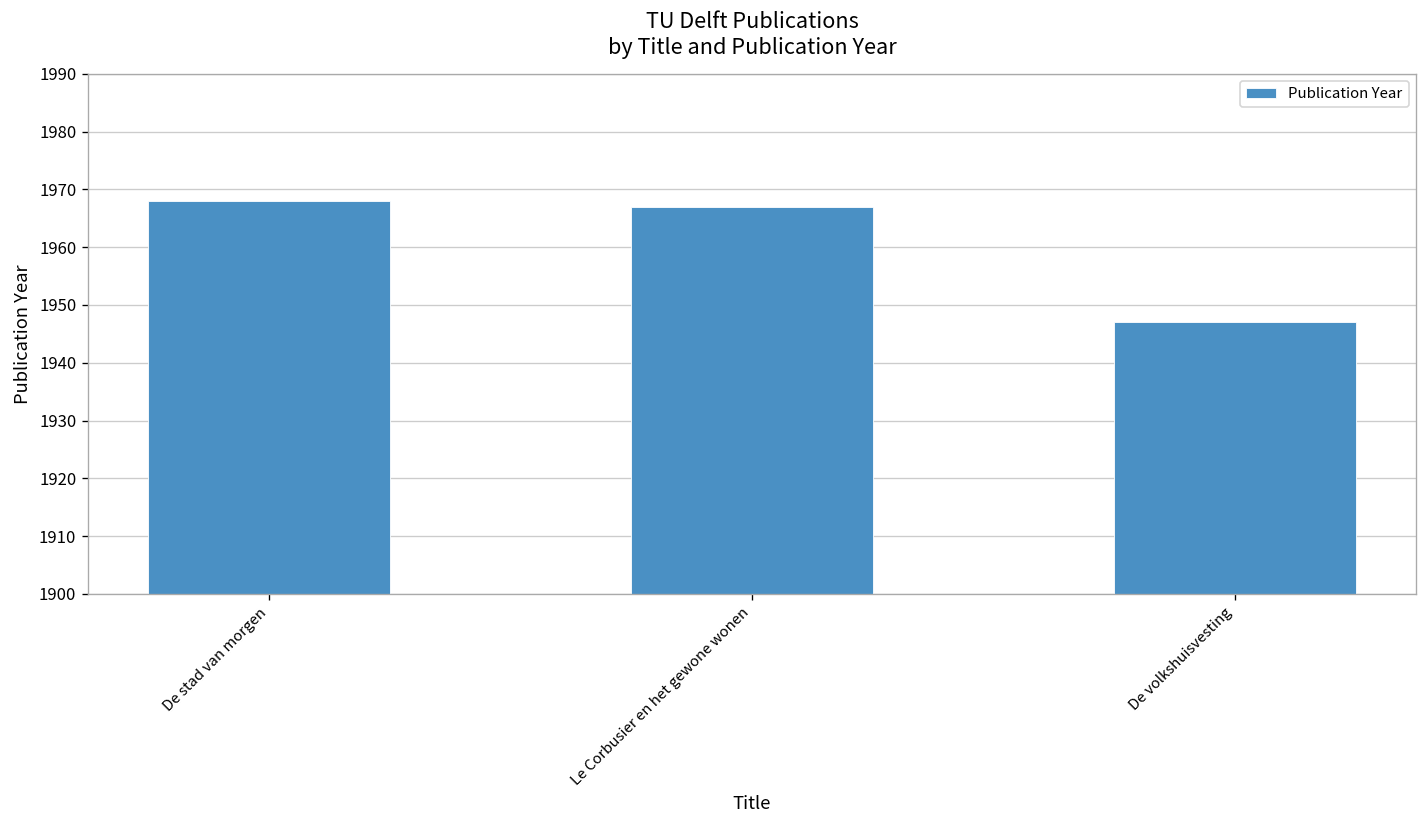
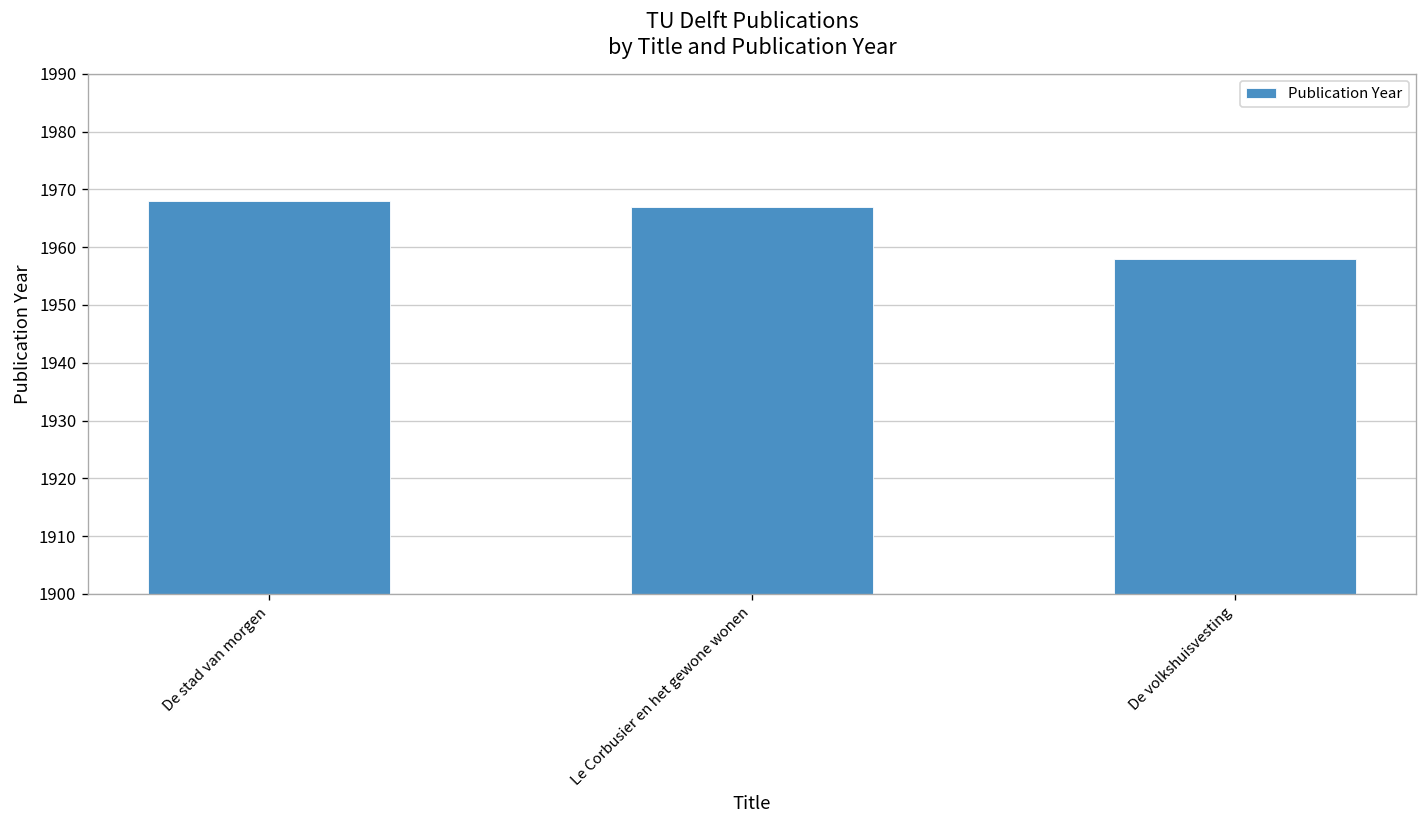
De volkshuisvesting: 1947 -> 1958
